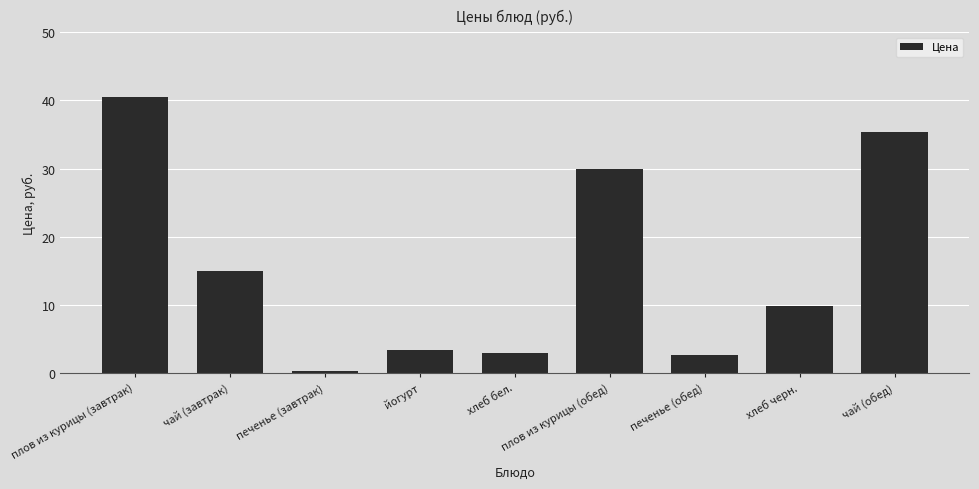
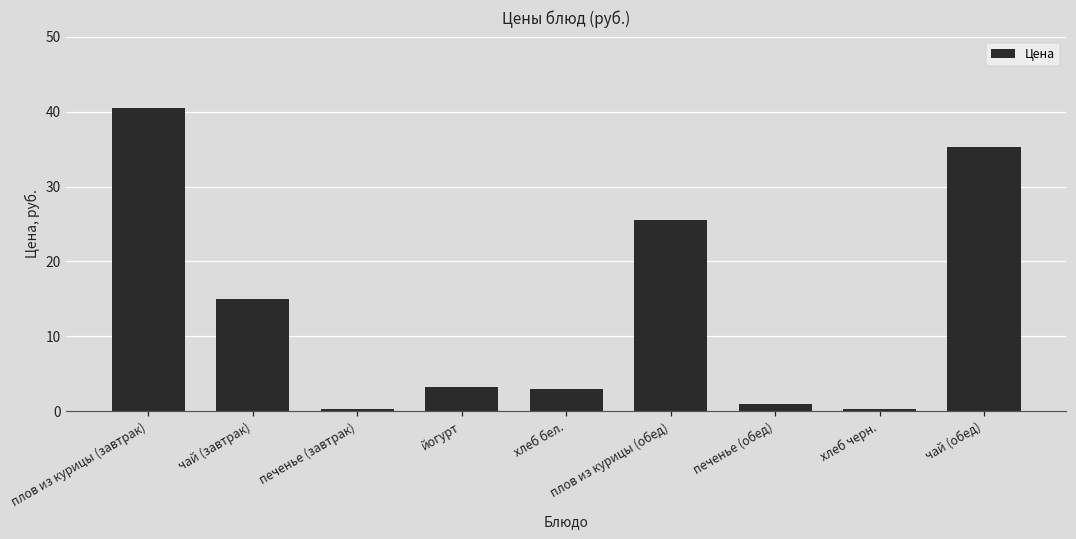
плов из курицы (обед): 30 -> 26
печенье (обед): 3 -> 1
хлеб черн.: 10 -> 0
